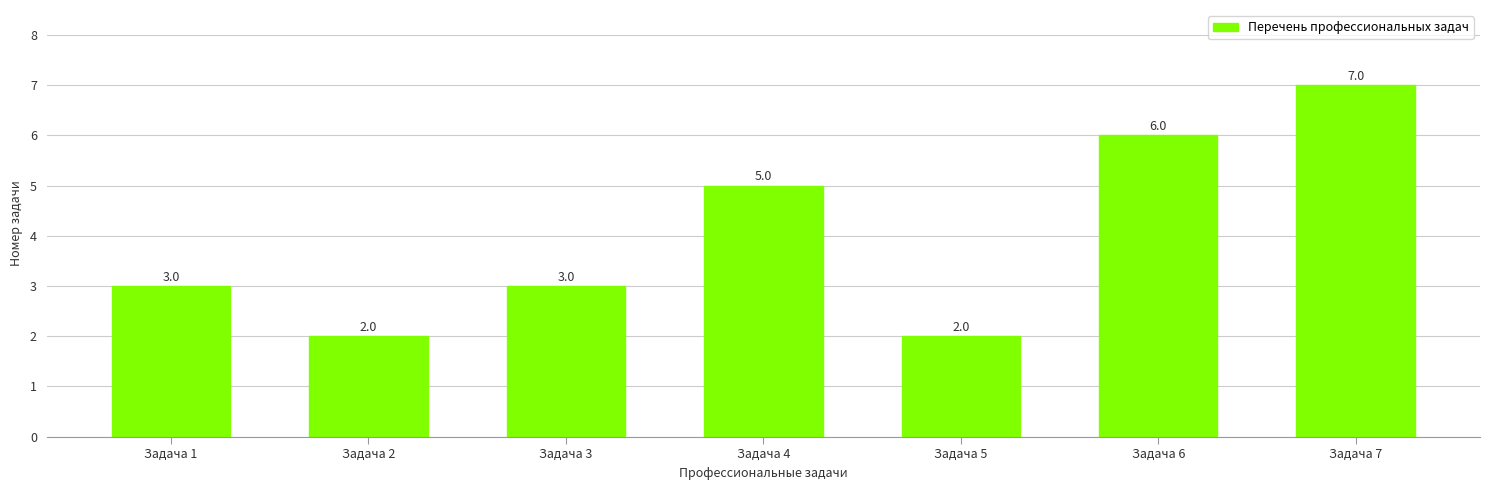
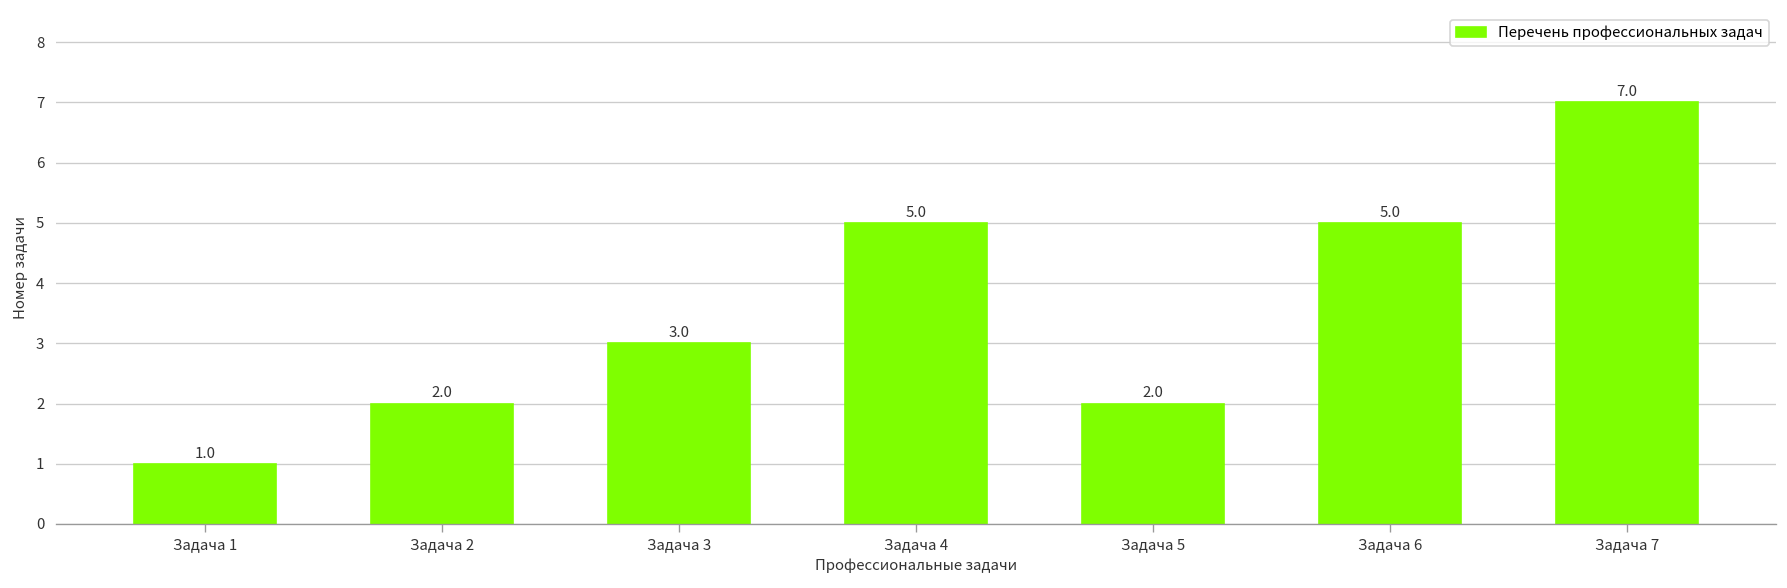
Задача 1: 3.0 -> 1.0
Задача 6: 6.0 -> 5.0
